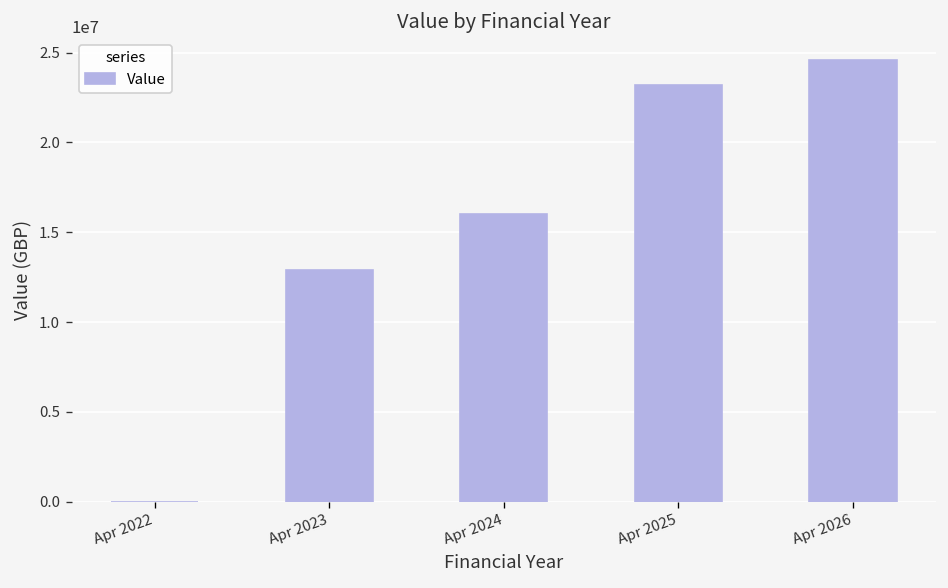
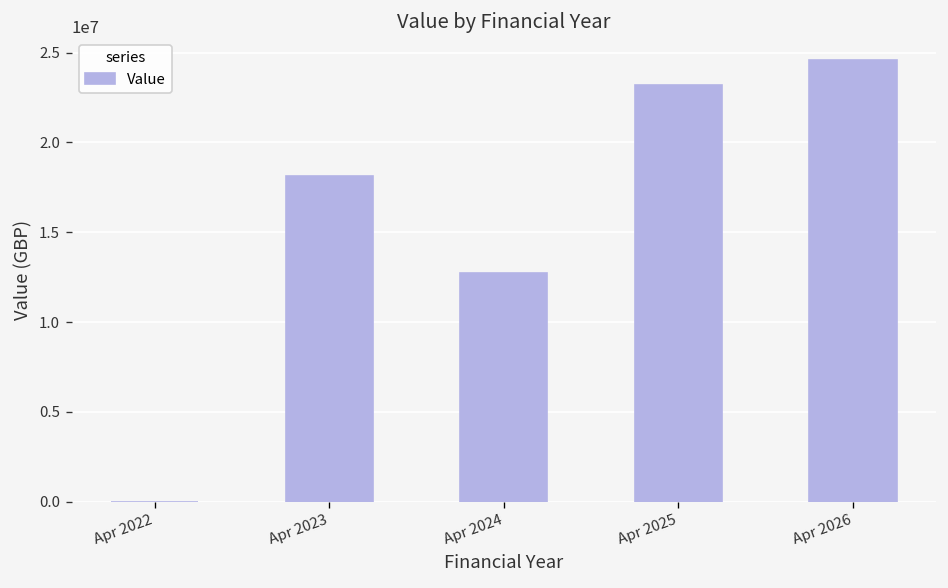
Apr 2023: 12900000 -> 18100000
Apr 2024: 16000000 -> 12700000
